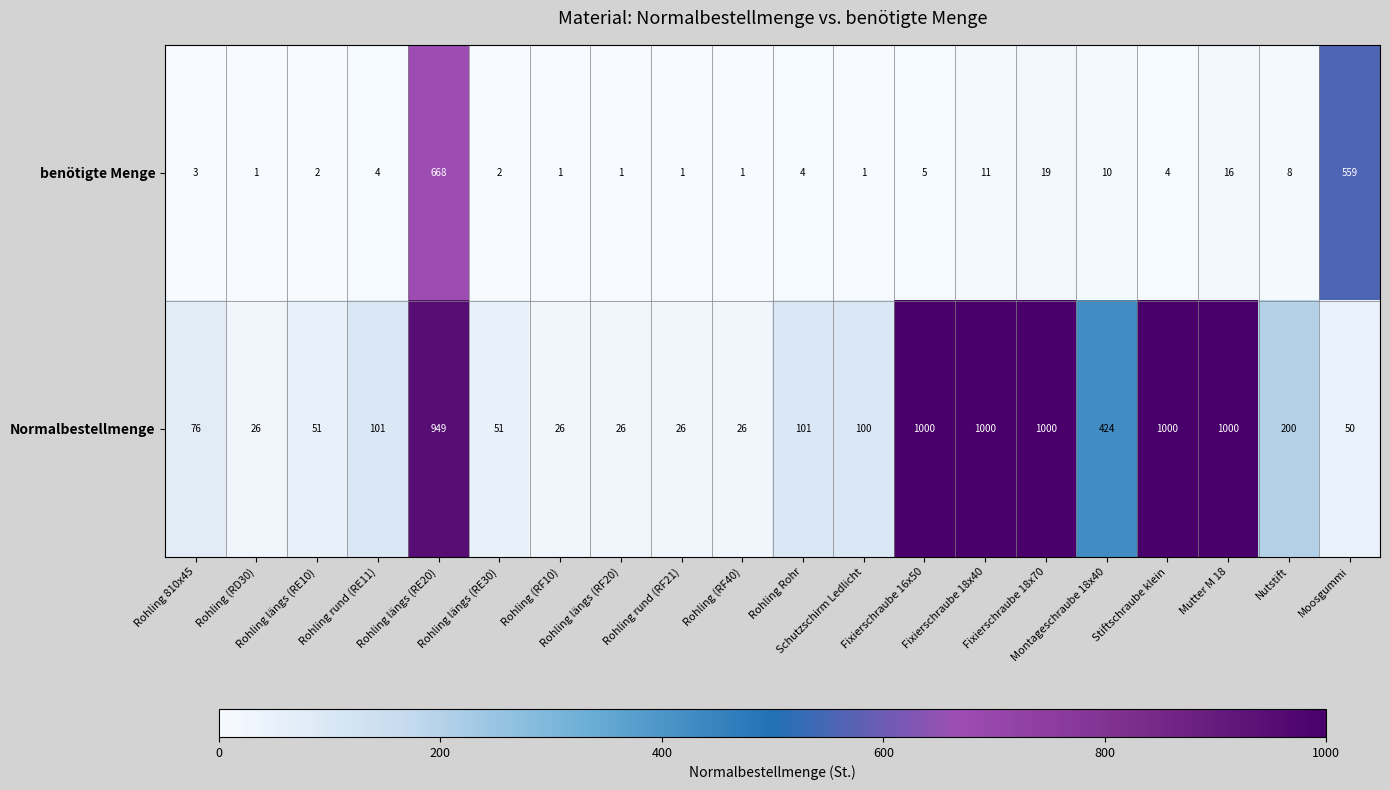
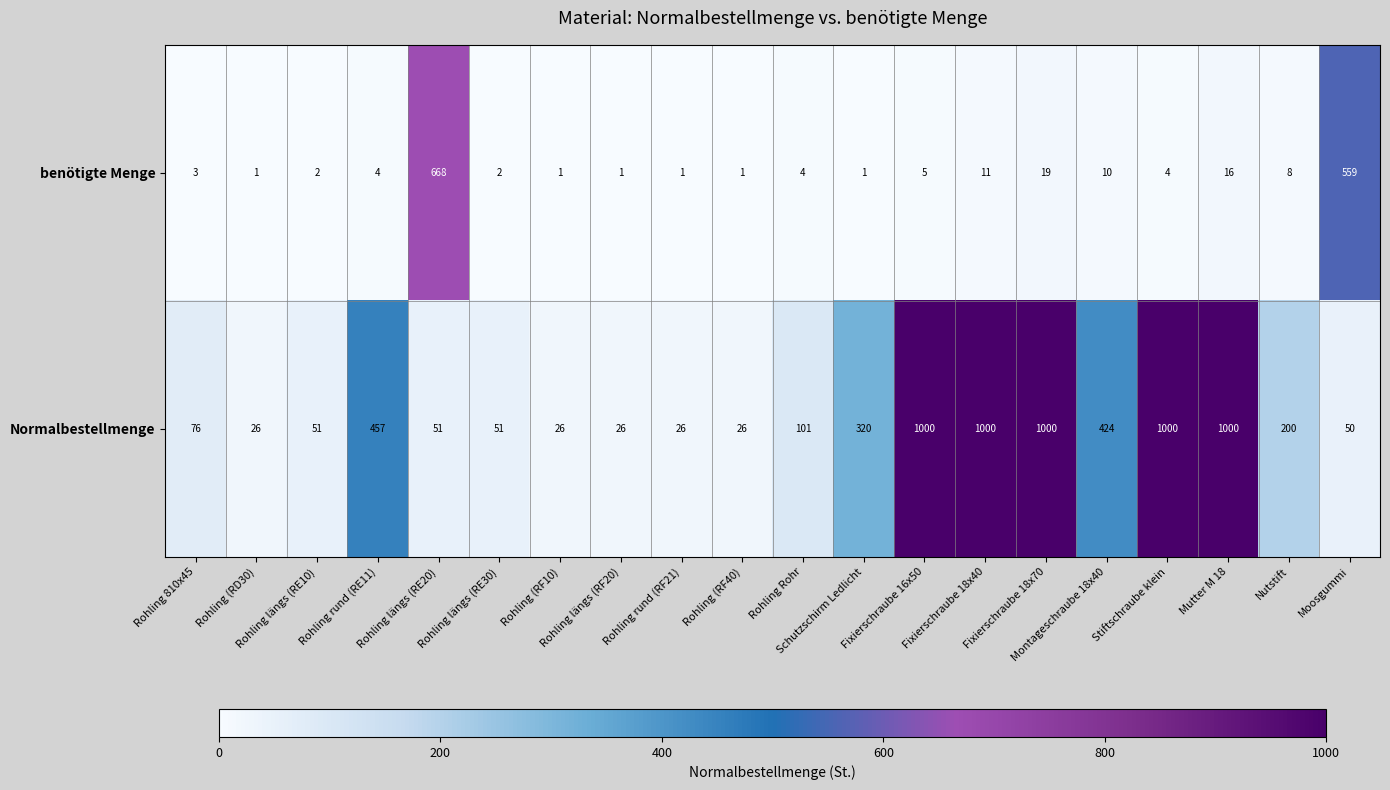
Normalbestellmenge, Rohling rund (RE11): 101 -> 457
Normalbestellmenge, Rohling längs (RE20): 949 -> 51
Normalbestellmenge, Schutzschirm Ledlicht: 100 -> 320
